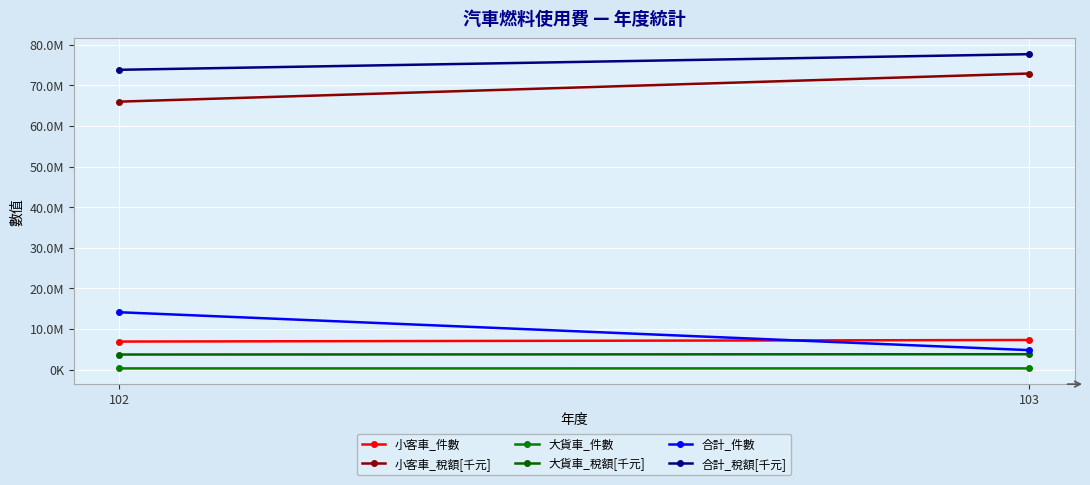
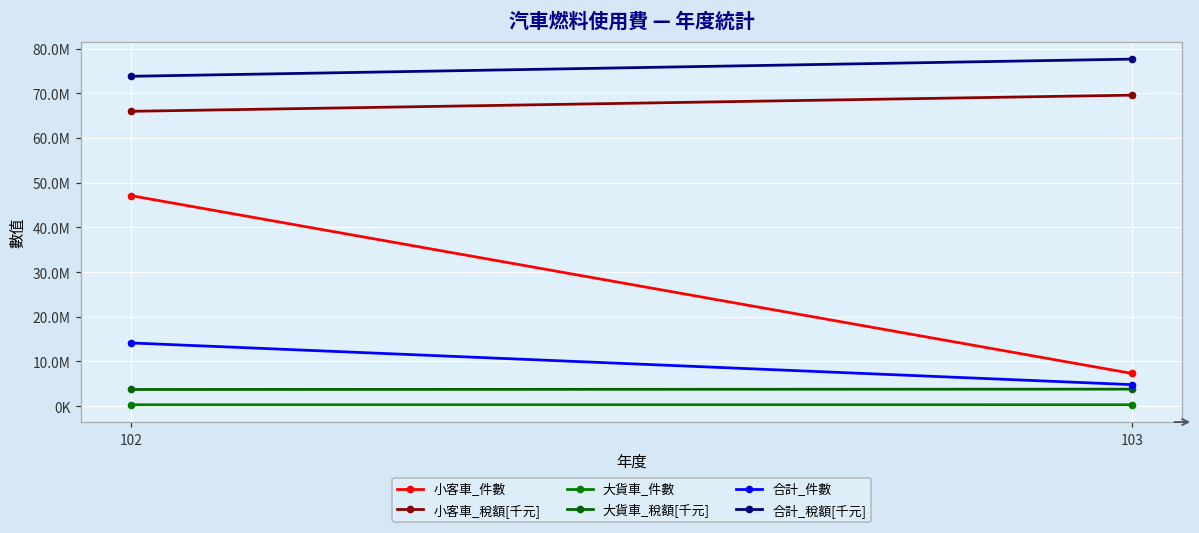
小客車_件數, 102: 7000000 -> 47000000
小客車_稅額[千元], 103: 73000000 -> 70000000
